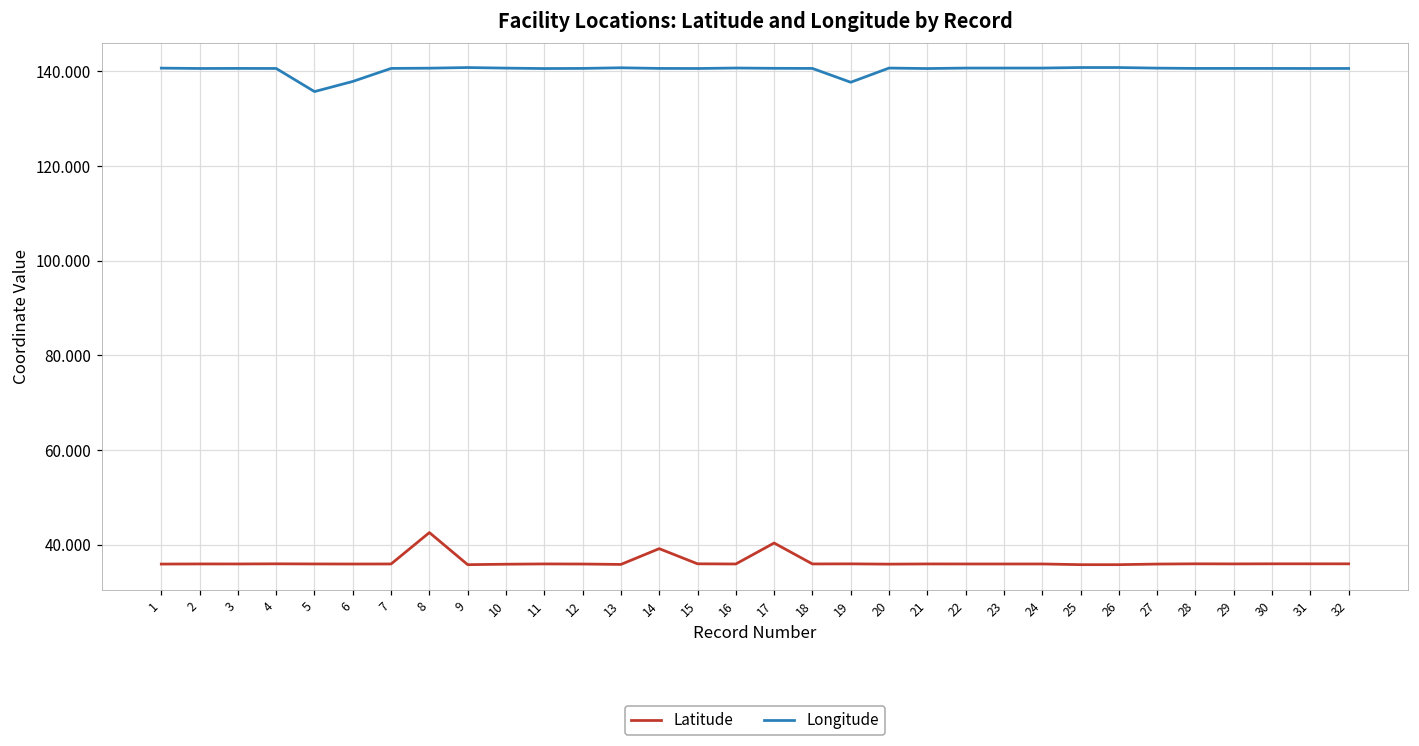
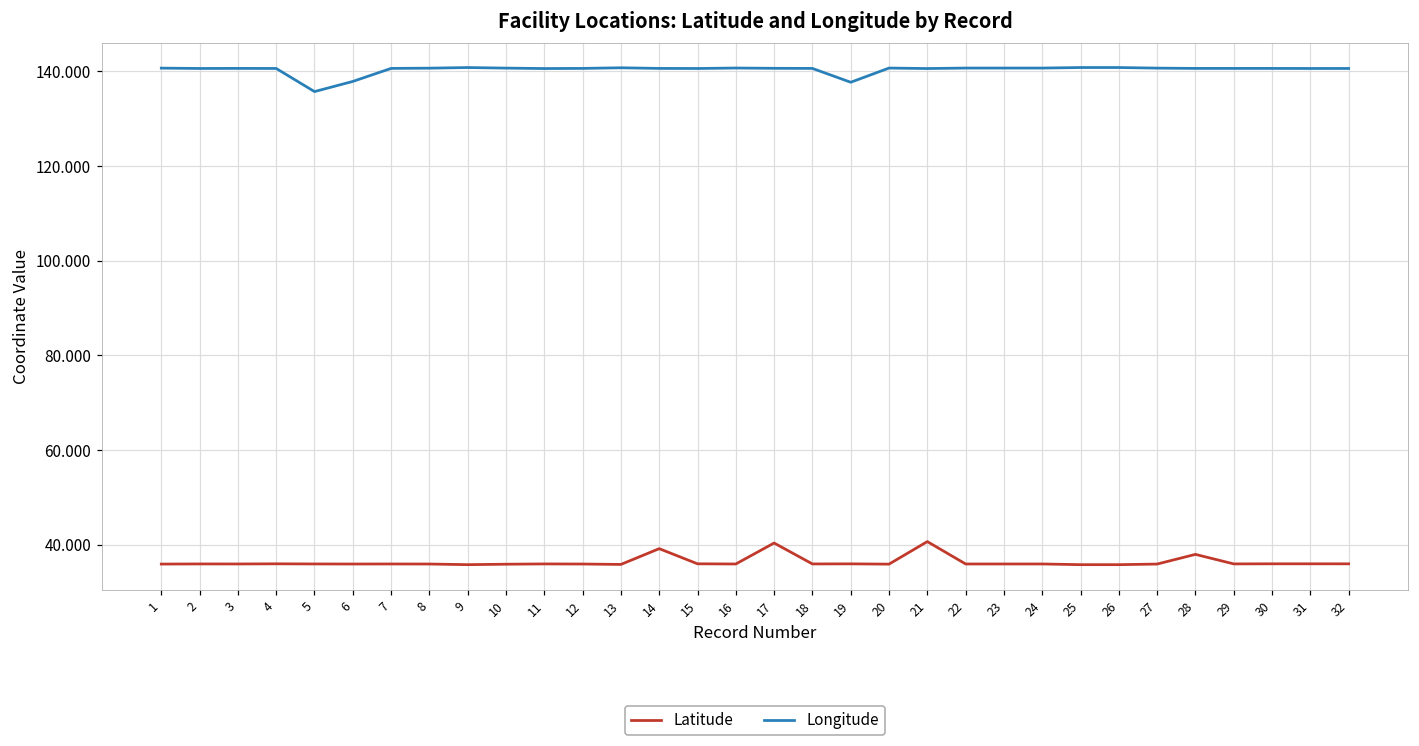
Latitude, 8: 43 -> 36
Latitude, 21: 36 -> 41
Latitude, 28: 36 -> 38
